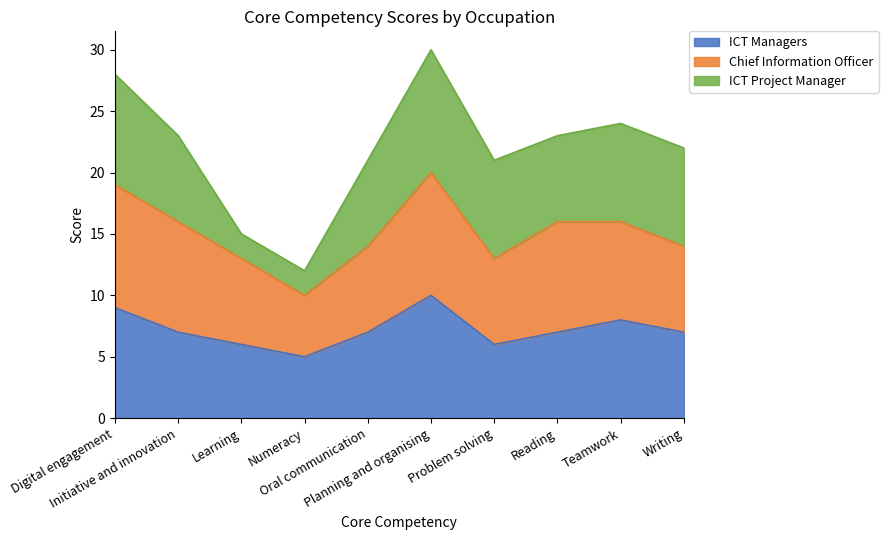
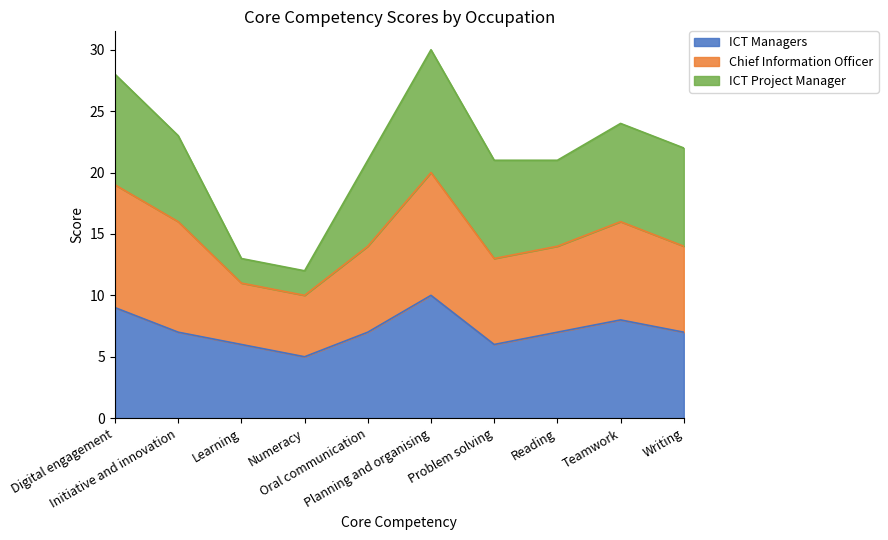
Chief Information Officer, Learning: 7 -> 5
Chief Information Officer, Reading: 9 -> 7
